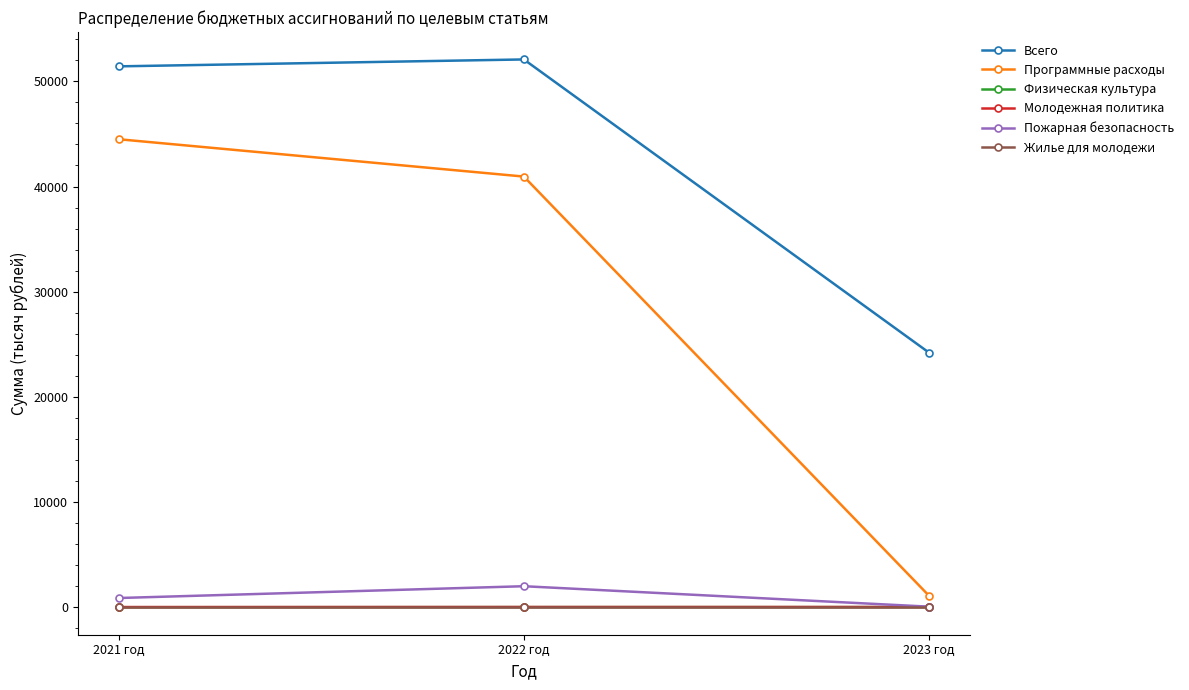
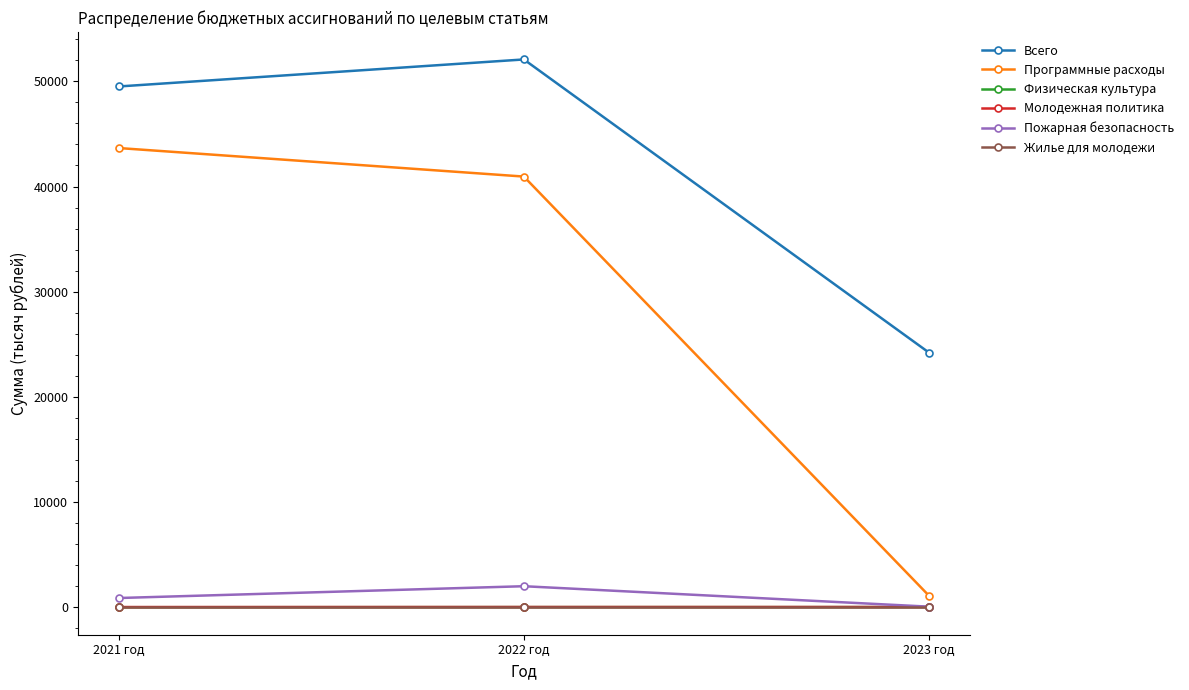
Всего, 2021 год: 51400 -> 49500
Программные расходы, 2021 год: 44500 -> 43700
